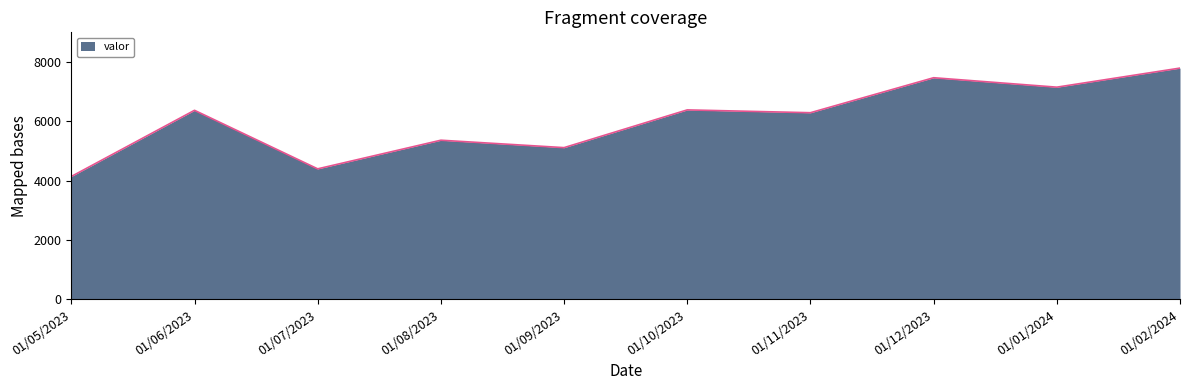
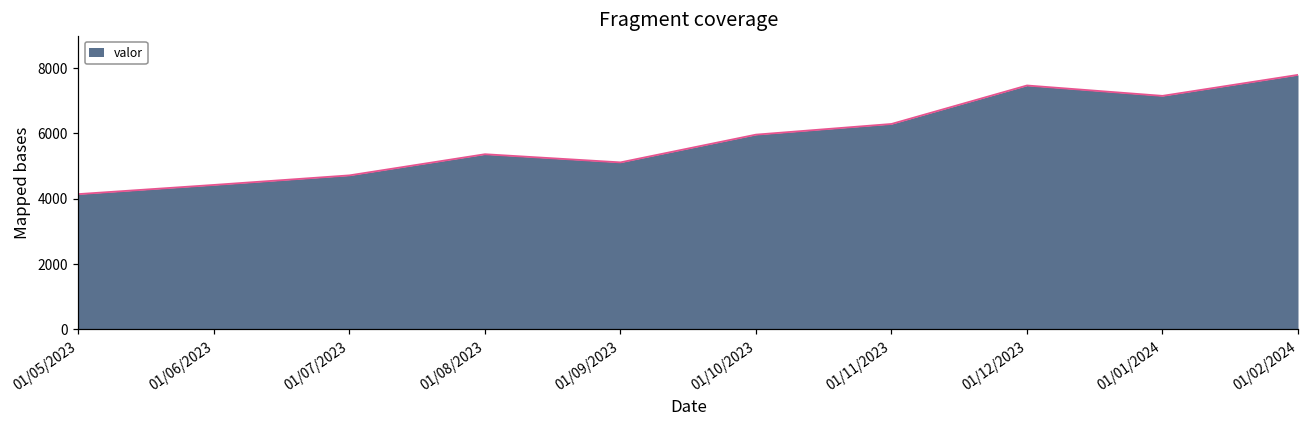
01/06/2023: 6400 -> 4400
01/07/2023: 4400 -> 4700
01/10/2023: 6400 -> 6000
